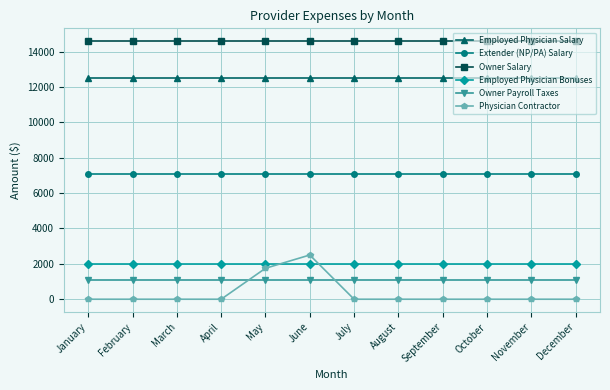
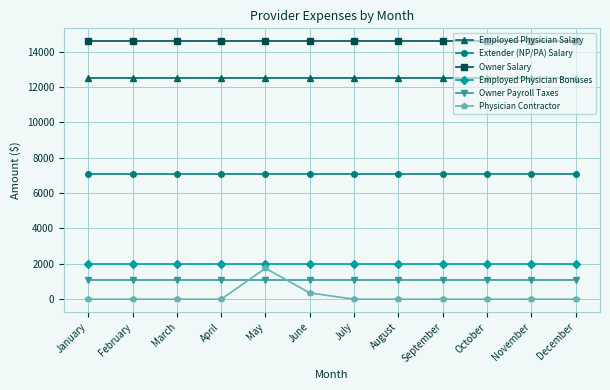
Physician Contractor, June: 2500 -> 400
